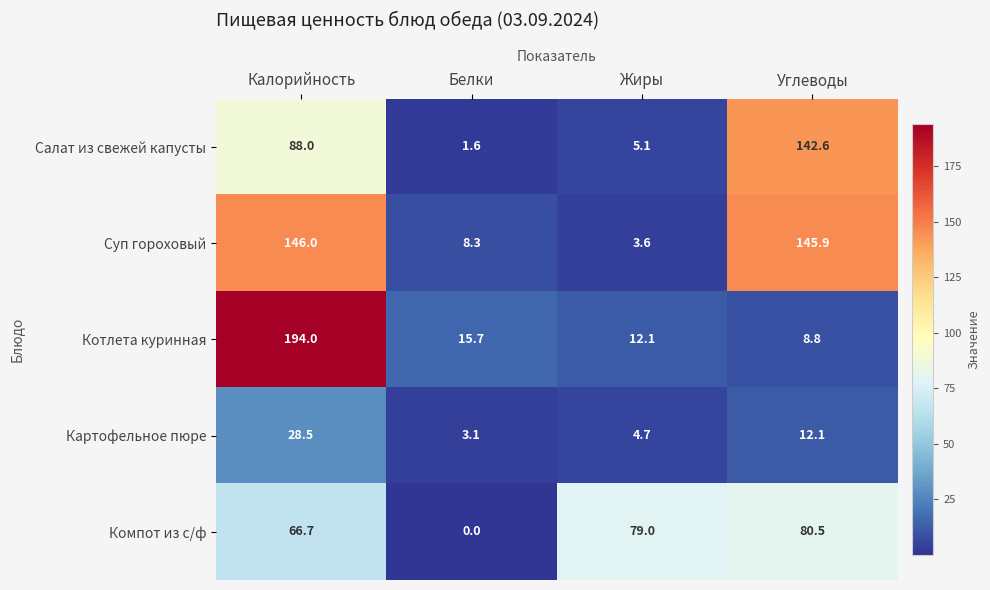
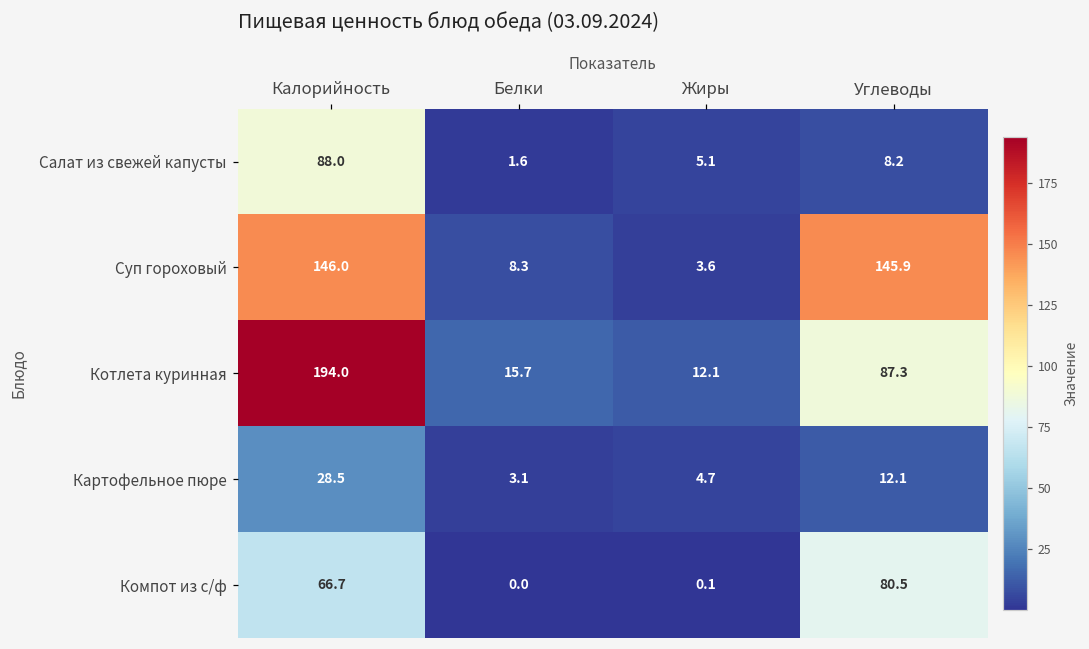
Салат из свежей капусты, Углеводы: 142.6 -> 8.2
Котлета куринная, Углеводы: 8.8 -> 87.3
Компот из с/ф, Жиры: 79.0 -> 0.1
